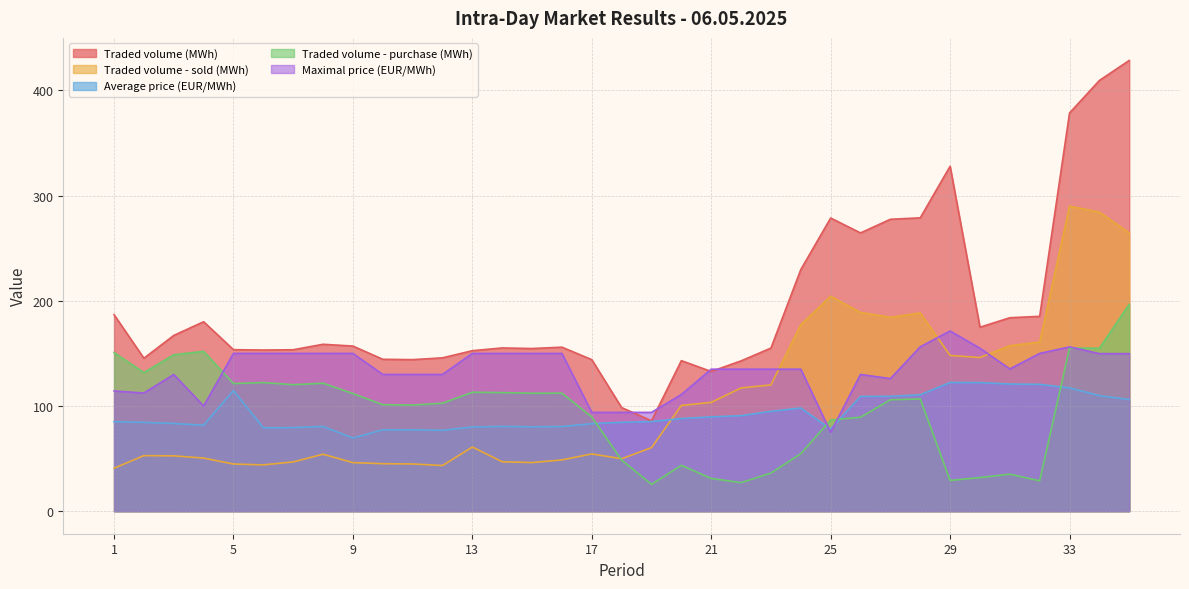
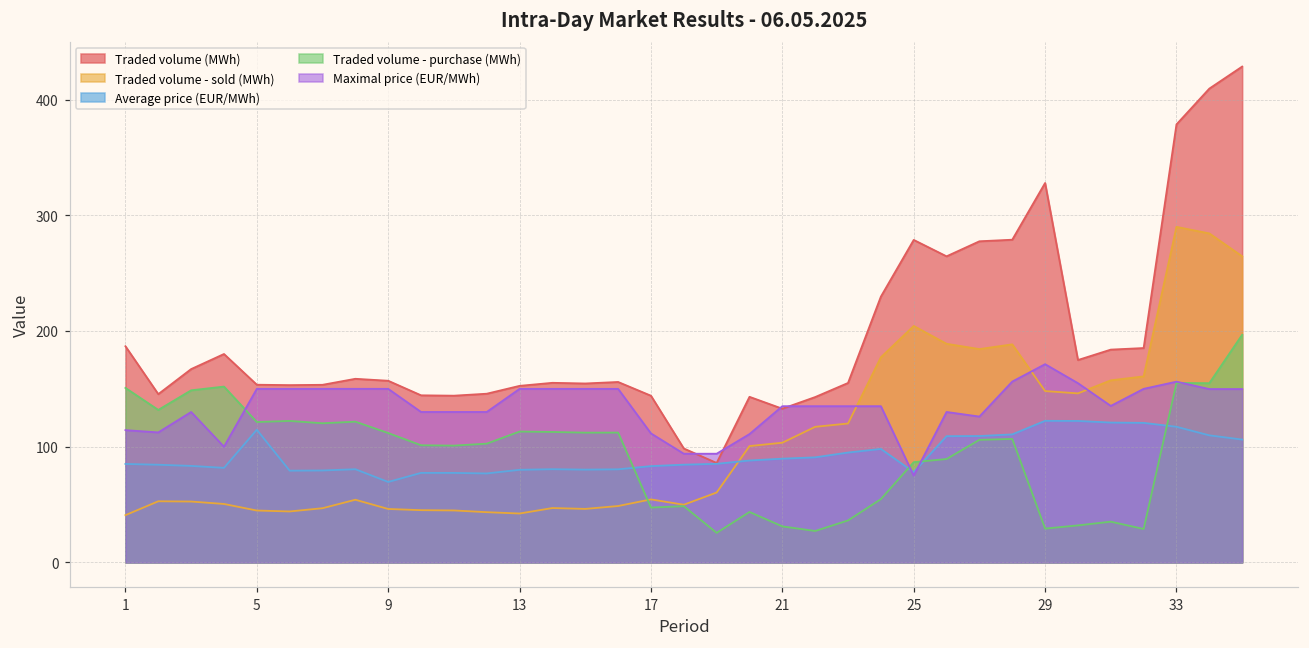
Traded volume - sold (MWh), 13: 61 -> 42
Traded volume - purchase (MWh), 17: 90 -> 47
Maximal price (EUR/MWh), 17: 94 -> 111
